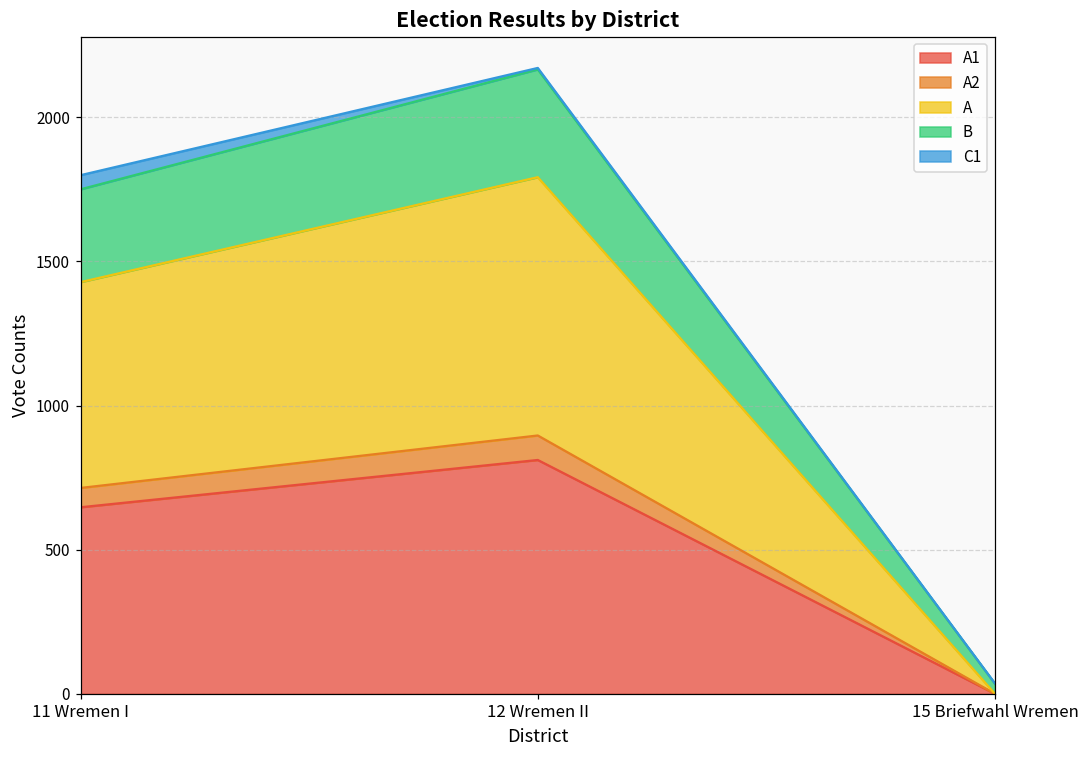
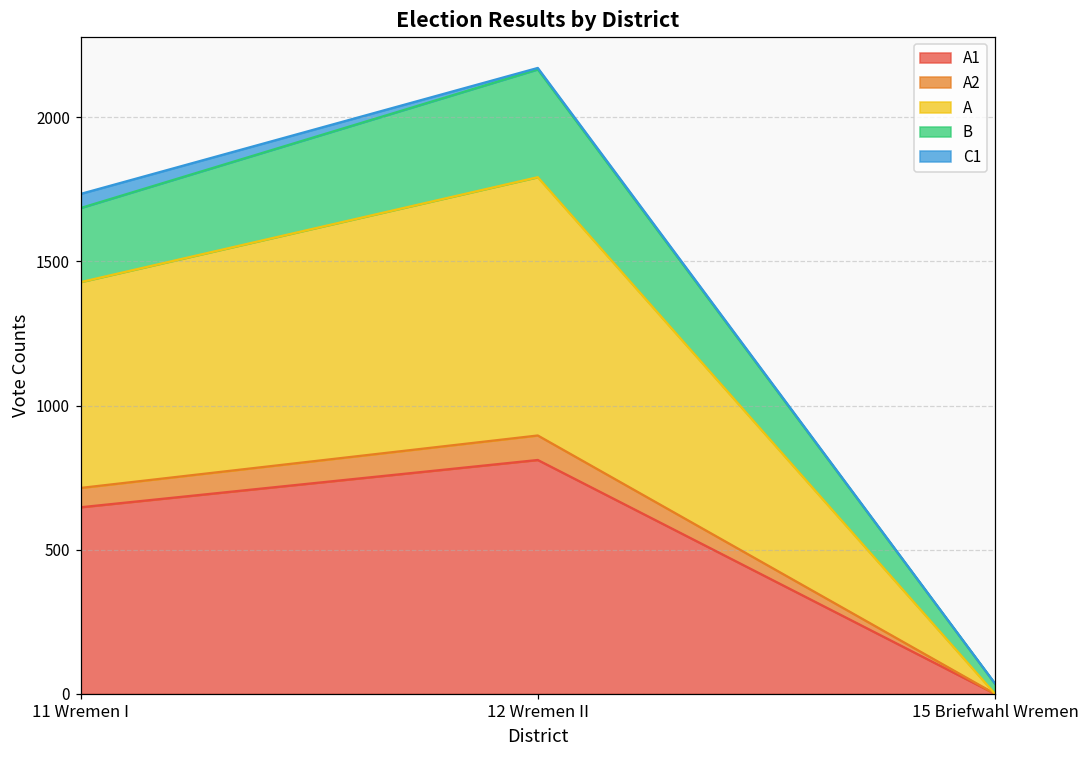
B, 11 Wremen I: 320 -> 260
